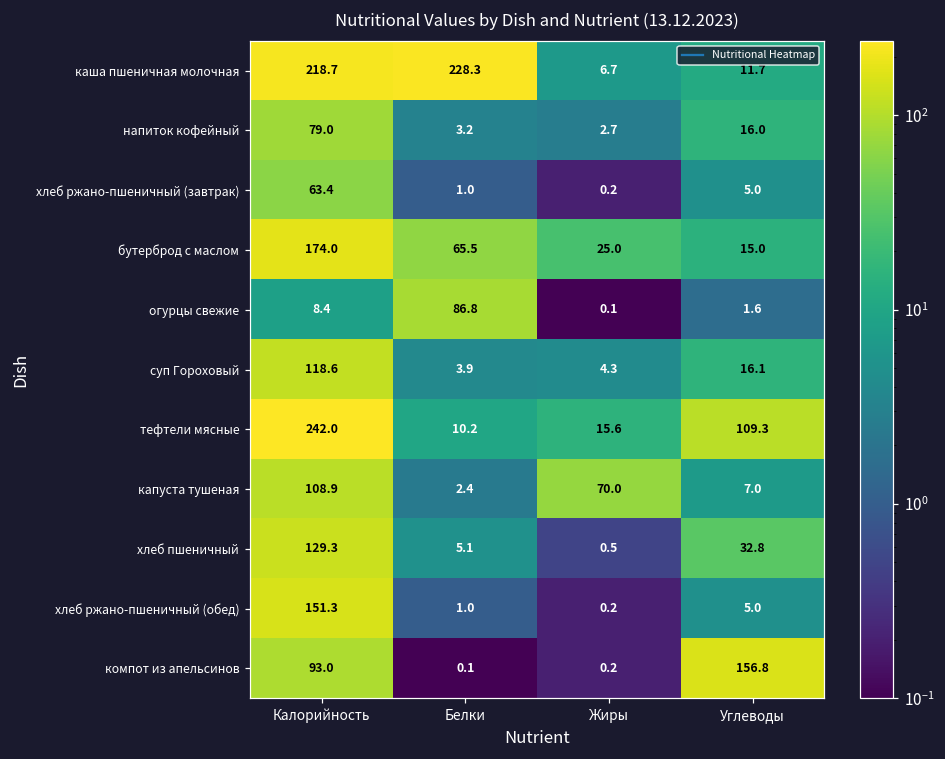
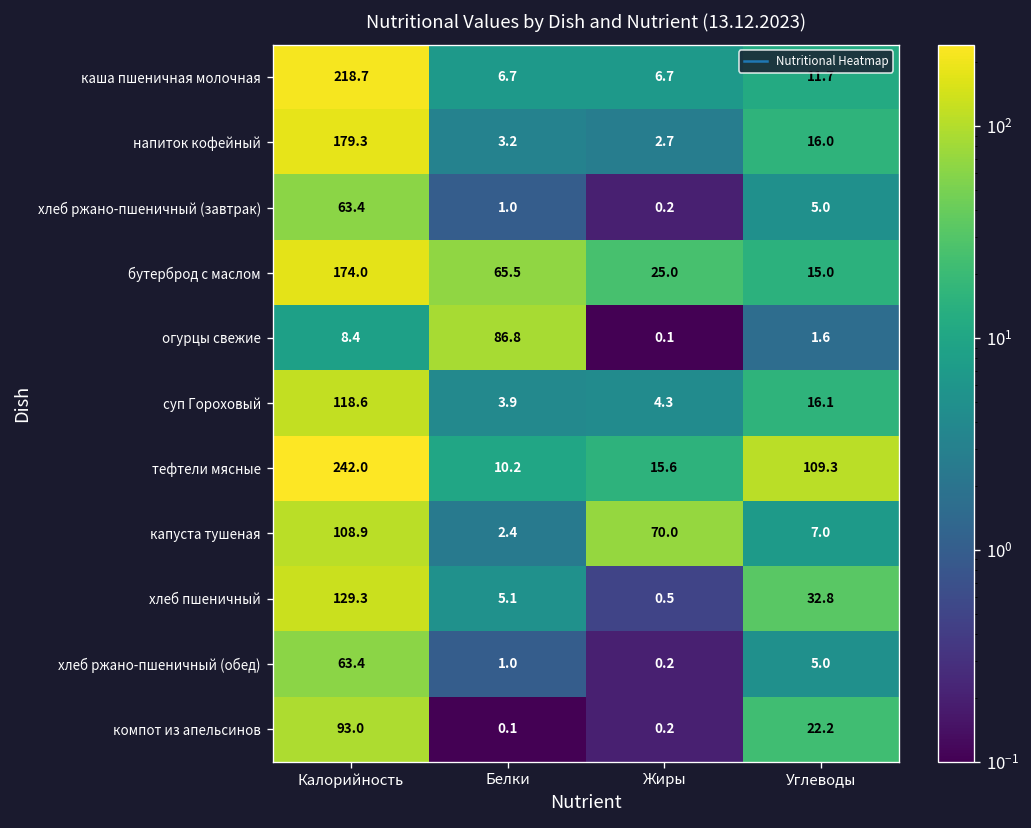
каша пшеничная молочная, Белки: 228.3 -> 6.7
напиток кофейный, Калорийность: 79.0 -> 179.3
хлеб ржано-пшеничный (обед), Калорийность: 151.3 -> 63.4
компот из апельсинов, Углеводы: 156.8 -> 22.2
